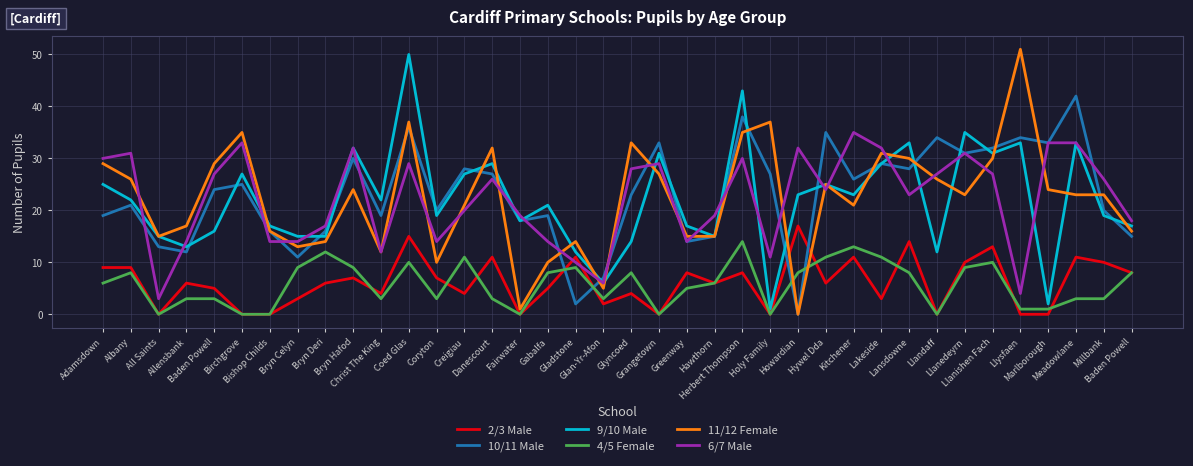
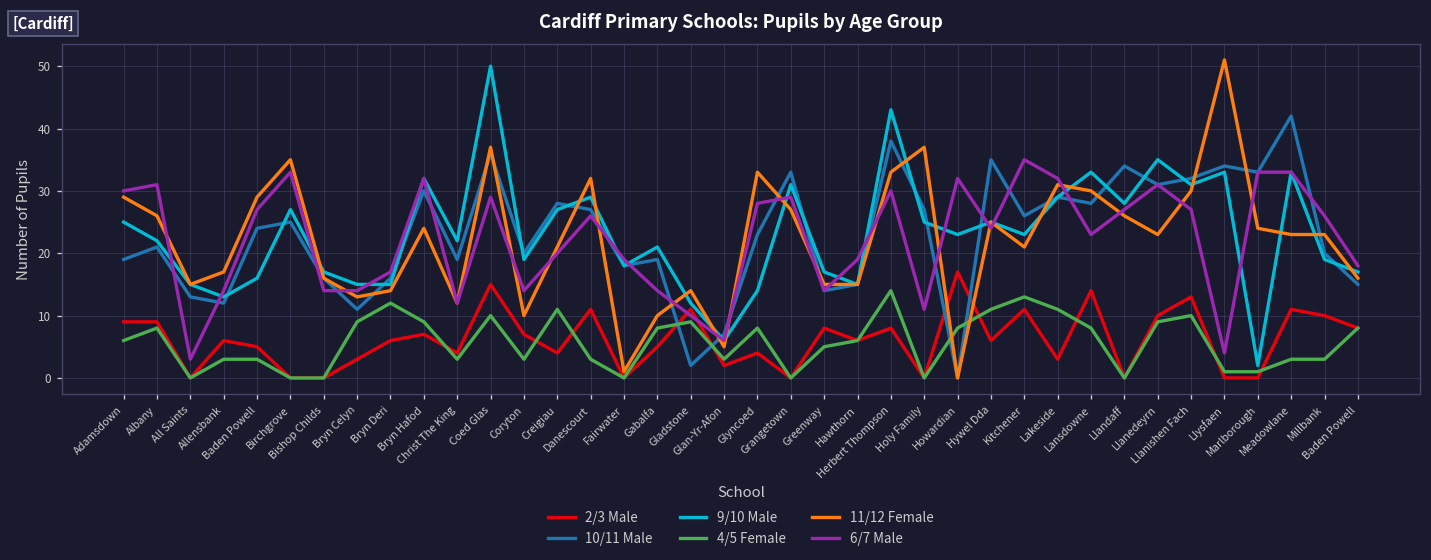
11/12 Female, Herbert Thompson: 35 -> 33
9/10 Male, Holy Family: 1 -> 25
9/10 Male, Llandaff: 12 -> 28
